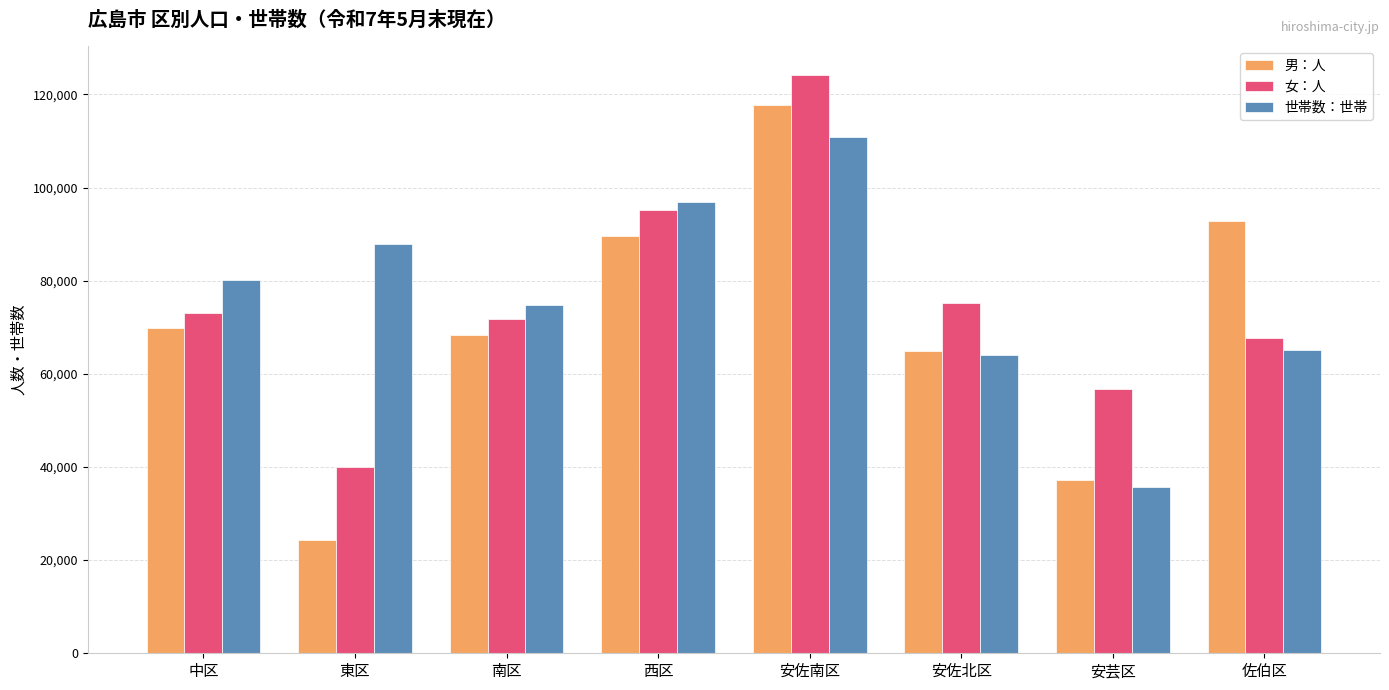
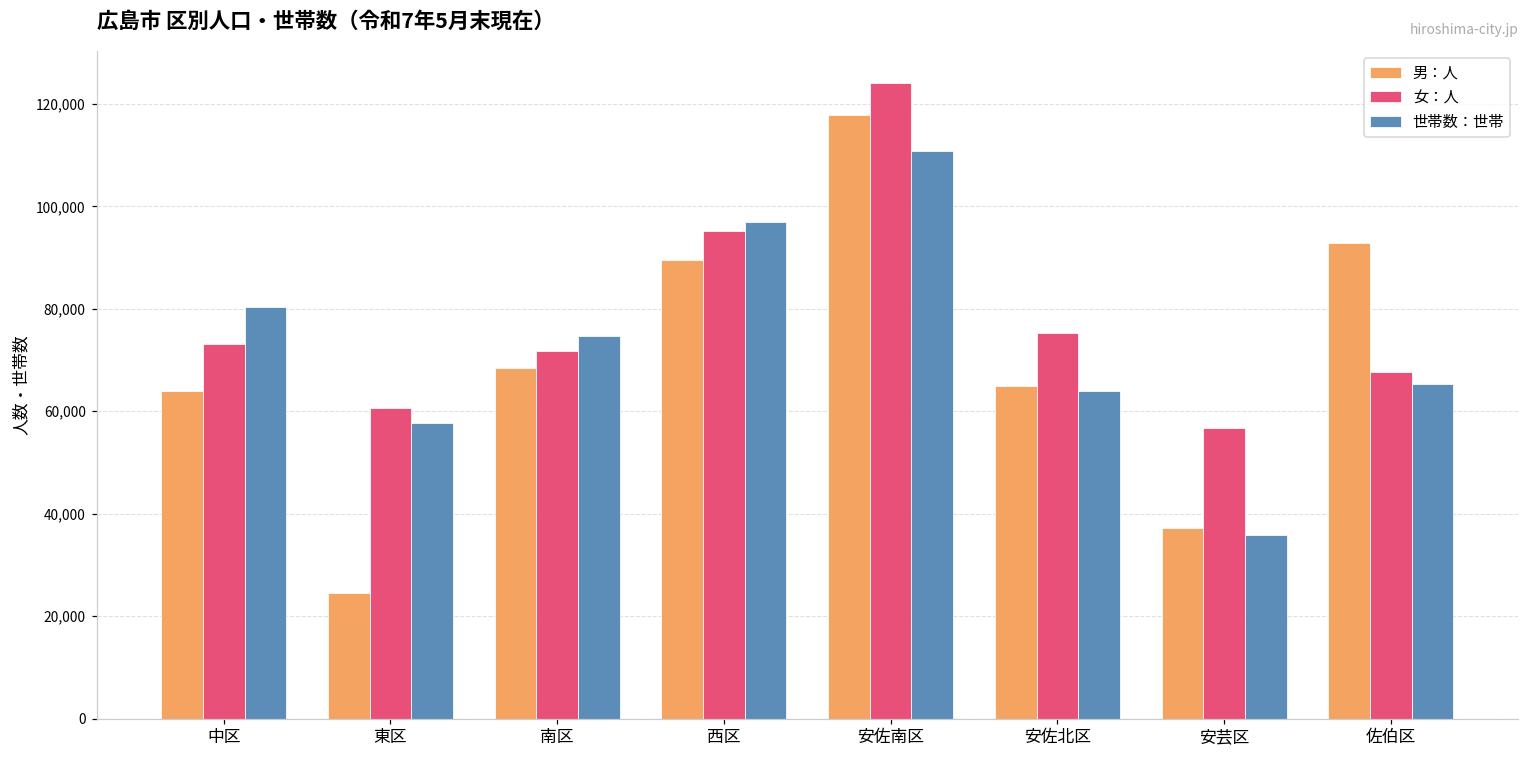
男：人, 中区: 70,000 -> 64,000
女：人, 東区: 40,000 -> 61,000
世帯数：世帯, 東区: 88,000 -> 58,000
